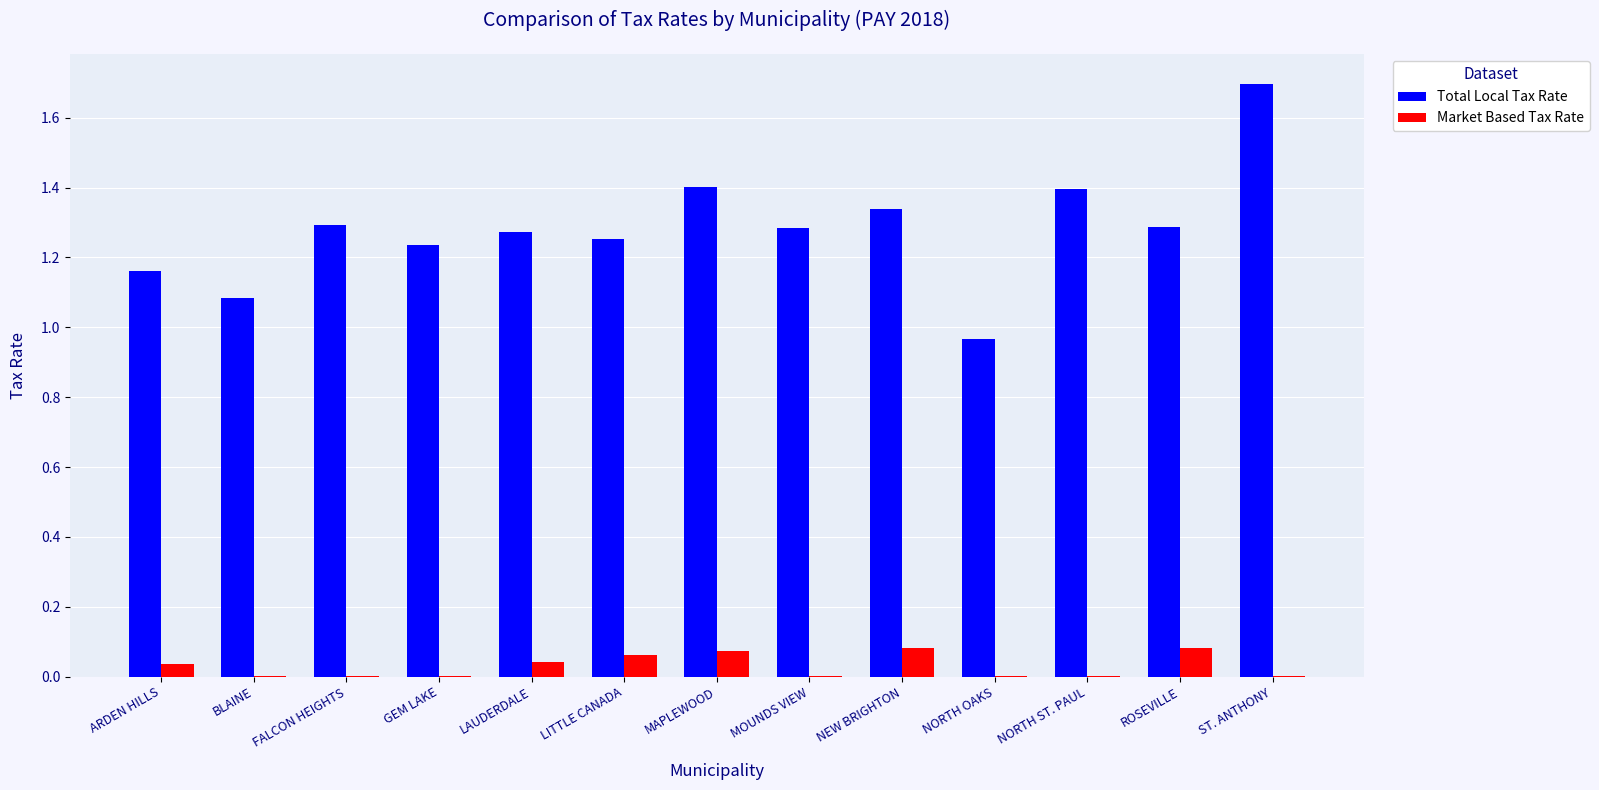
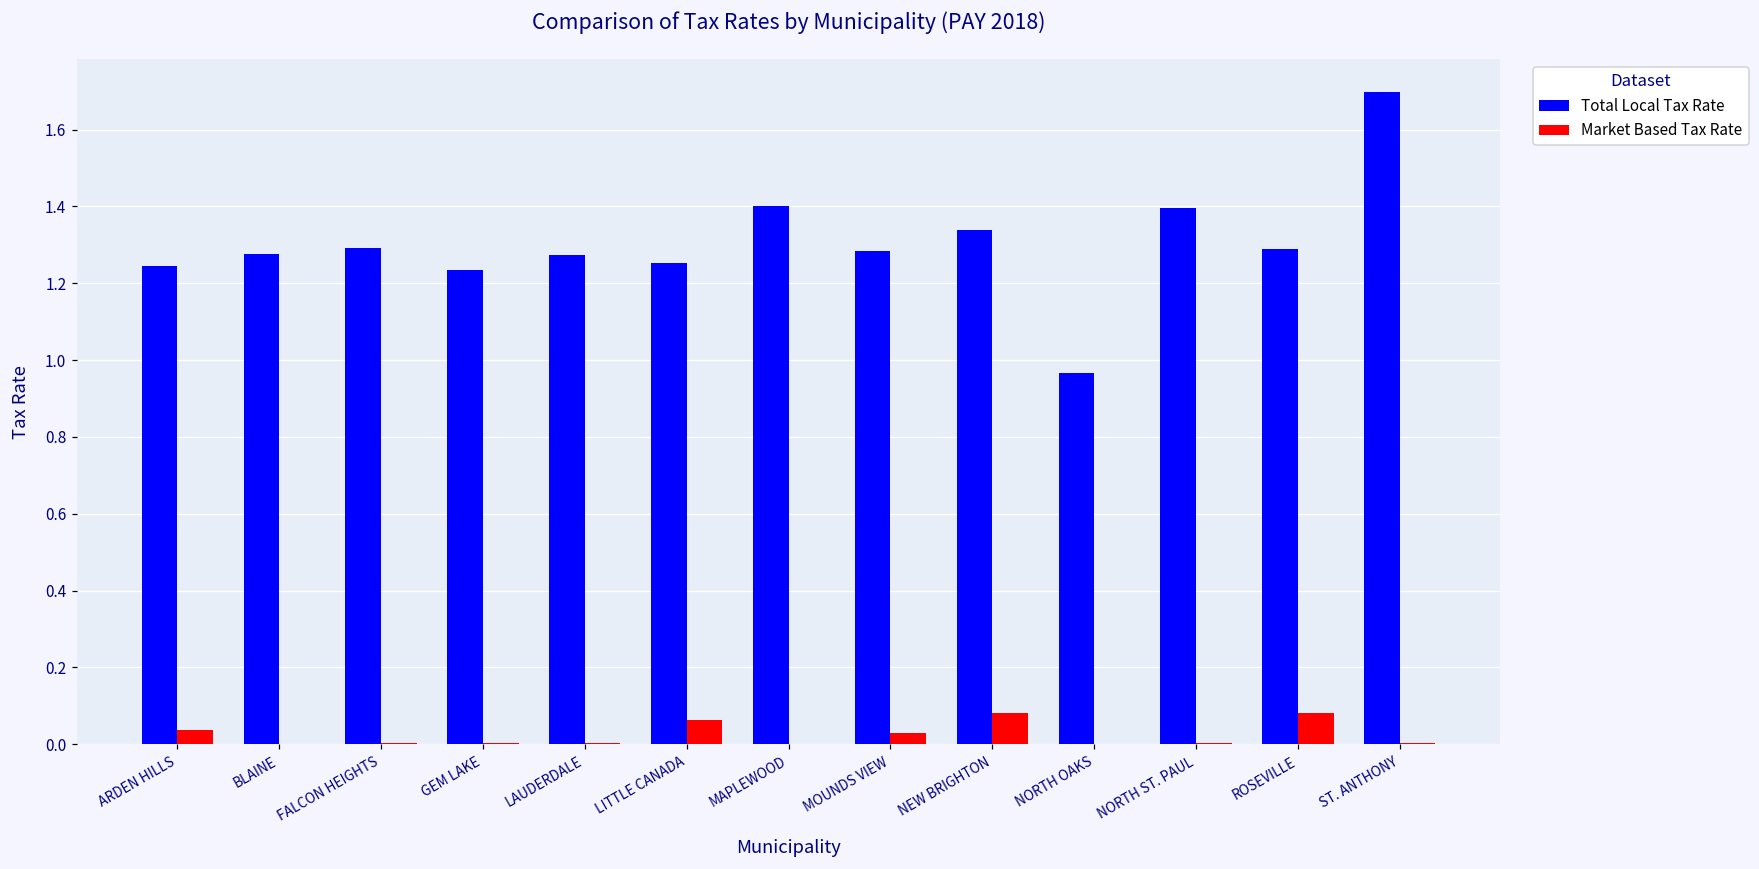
Total Local Tax Rate, ARDEN HILLS: 1.16 -> 1.24
Total Local Tax Rate, BLAINE: 1.09 -> 1.28
Market Based Tax Rate, LAUDERDALE: 0.04 -> 0.00
Market Based Tax Rate, MAPLEWOOD: 0.07 -> 0.00
Market Based Tax Rate, MOUNDS VIEW: 0.00 -> 0.03
